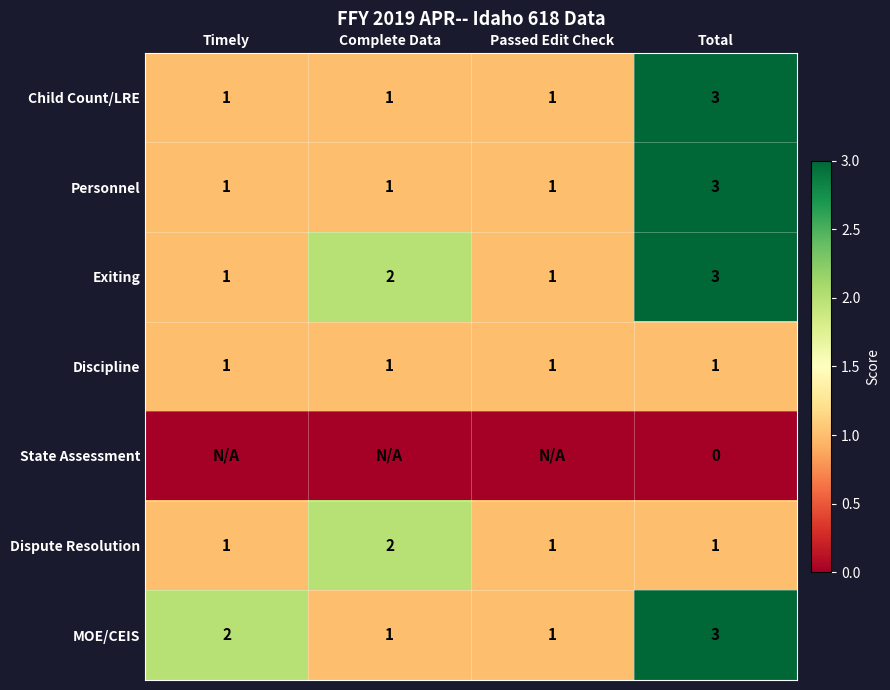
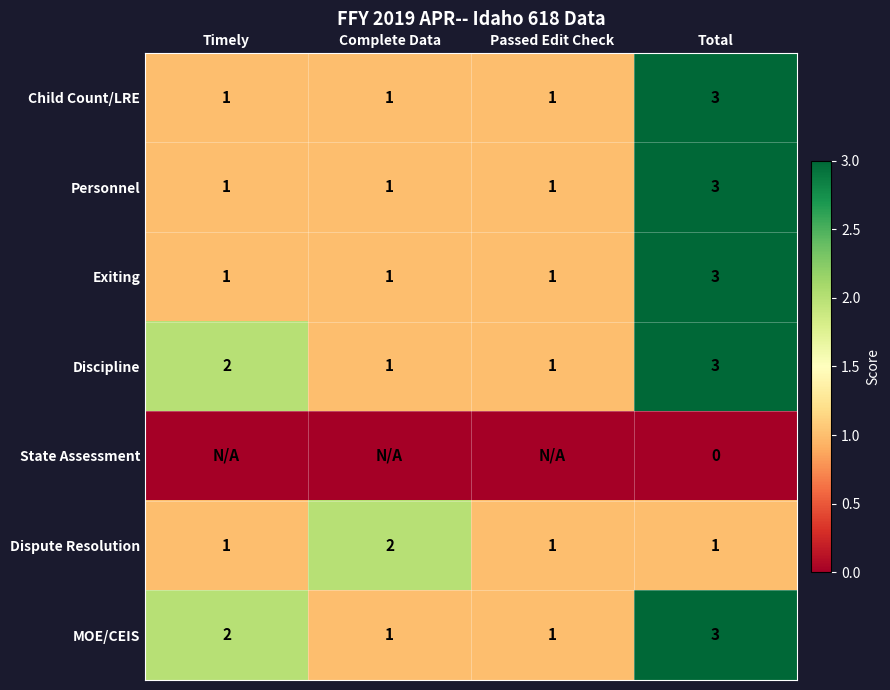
Exiting, Complete Data: 2 -> 1
Discipline, Timely: 1 -> 2
Discipline, Total: 1 -> 3
